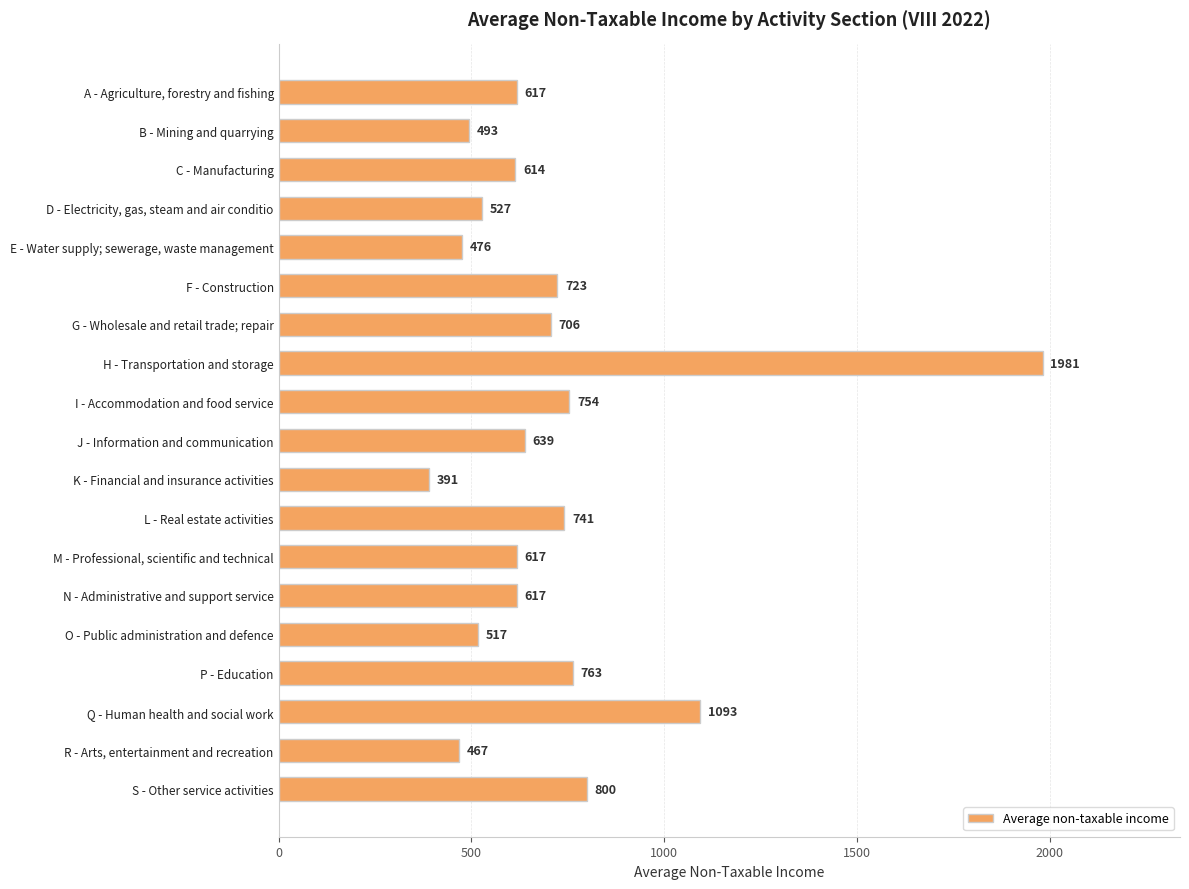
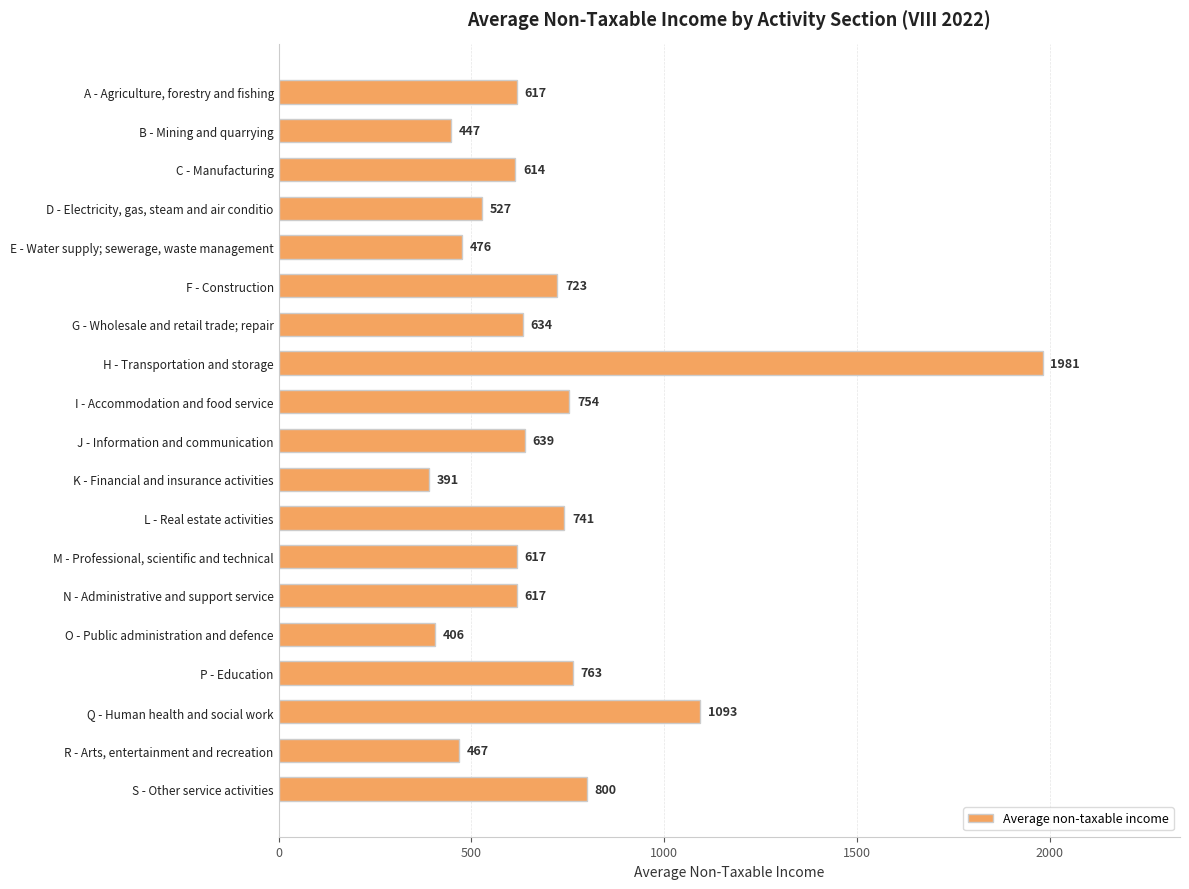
B - Mining and quarrying: 493 -> 447
G - Wholesale and retail trade; repair: 706 -> 634
O - Public administration and defence: 517 -> 406
